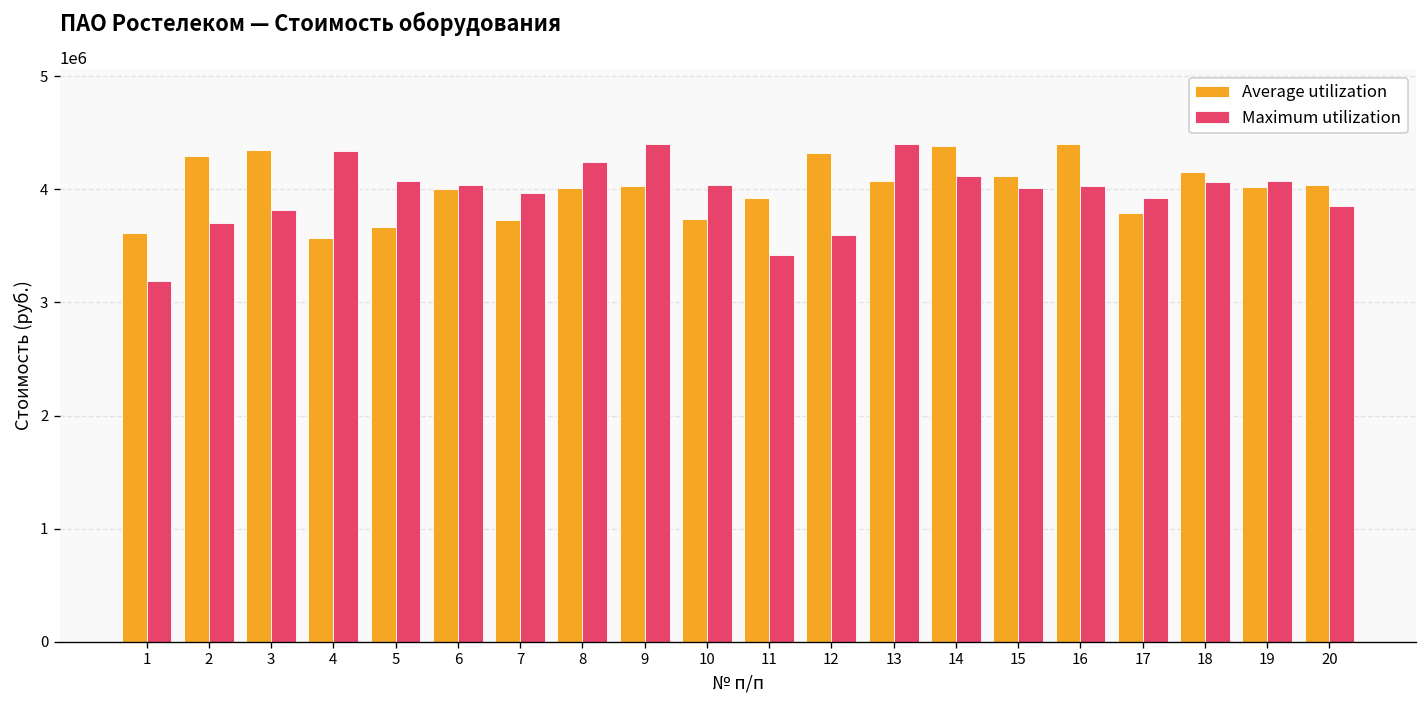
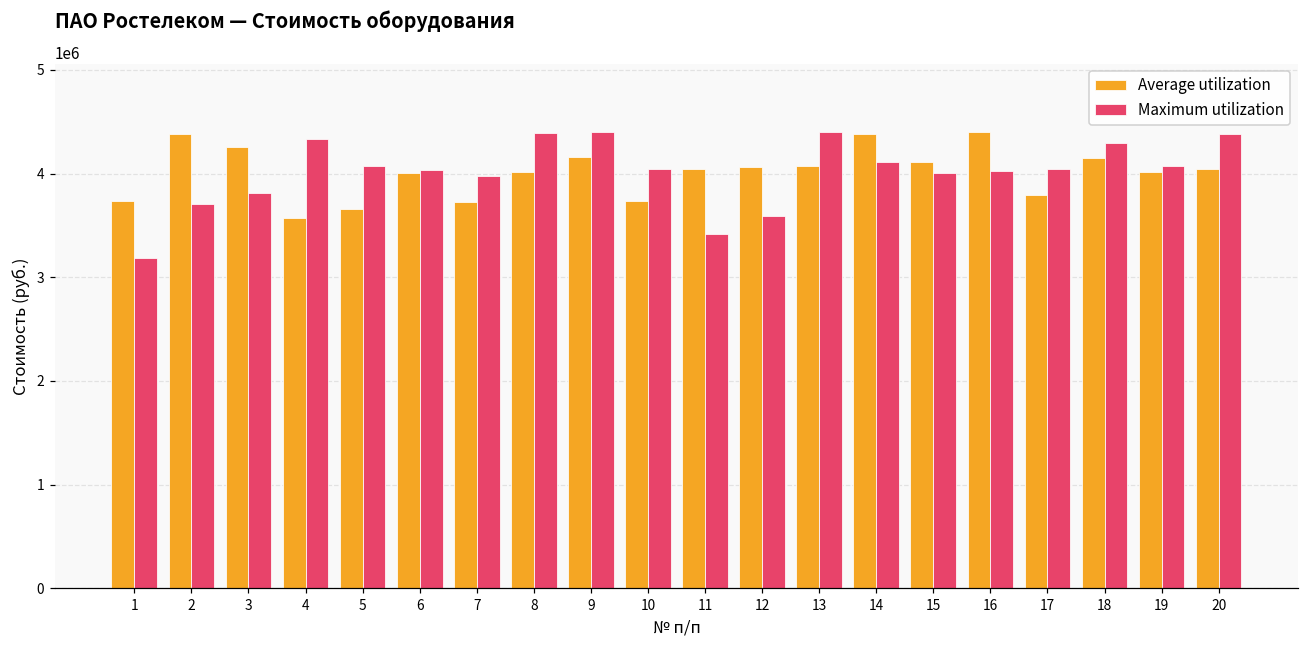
Average utilization, 1: 3600000 -> 3700000
Average utilization, 2: 4300000 -> 4400000
Average utilization, 3: 4350000 -> 4250000
Maximum utilization, 8: 4200000 -> 4400000
Average utilization, 9: 4000000 -> 4200000
Average utilization, 11: 3900000 -> 4000000
Average utilization, 12: 4300000 -> 4100000
Maximum utilization, 17: 3900000 -> 4000000
Maximum utilization, 18: 4100000 -> 4300000
Maximum utilization, 20: 3900000 -> 4400000
